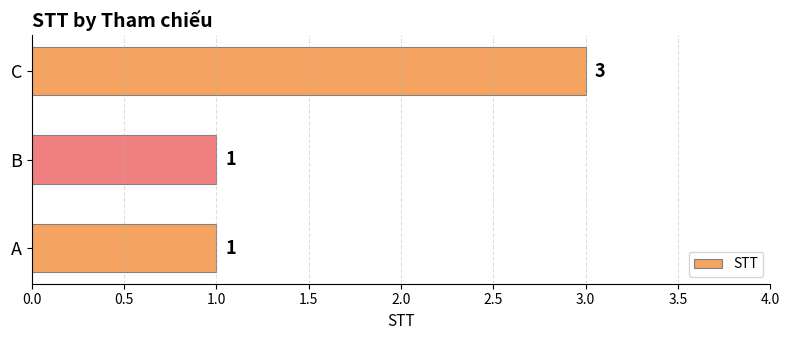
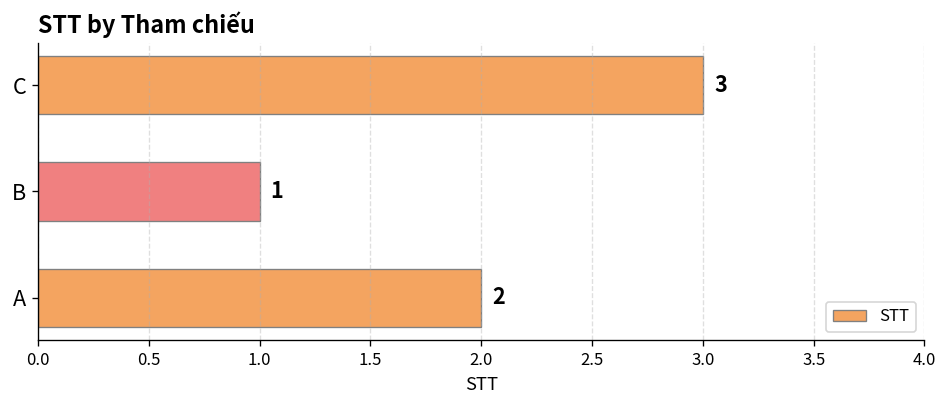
A: 1 -> 2
